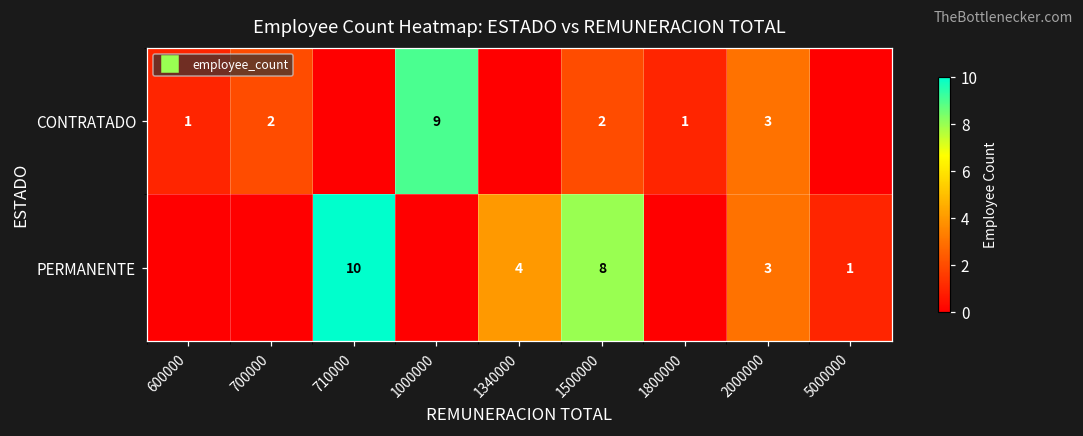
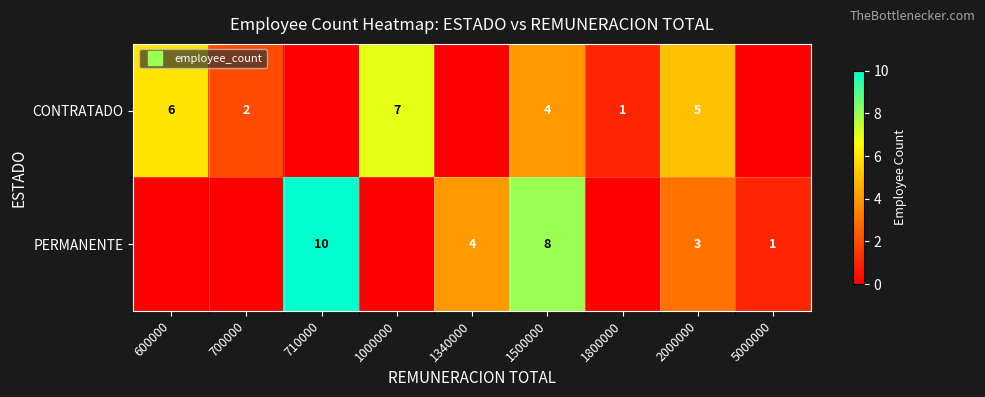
CONTRATADO, 600000: 1 -> 6
CONTRATADO, 1000000: 9 -> 7
CONTRATADO, 1500000: 2 -> 4
CONTRATADO, 2000000: 3 -> 5
